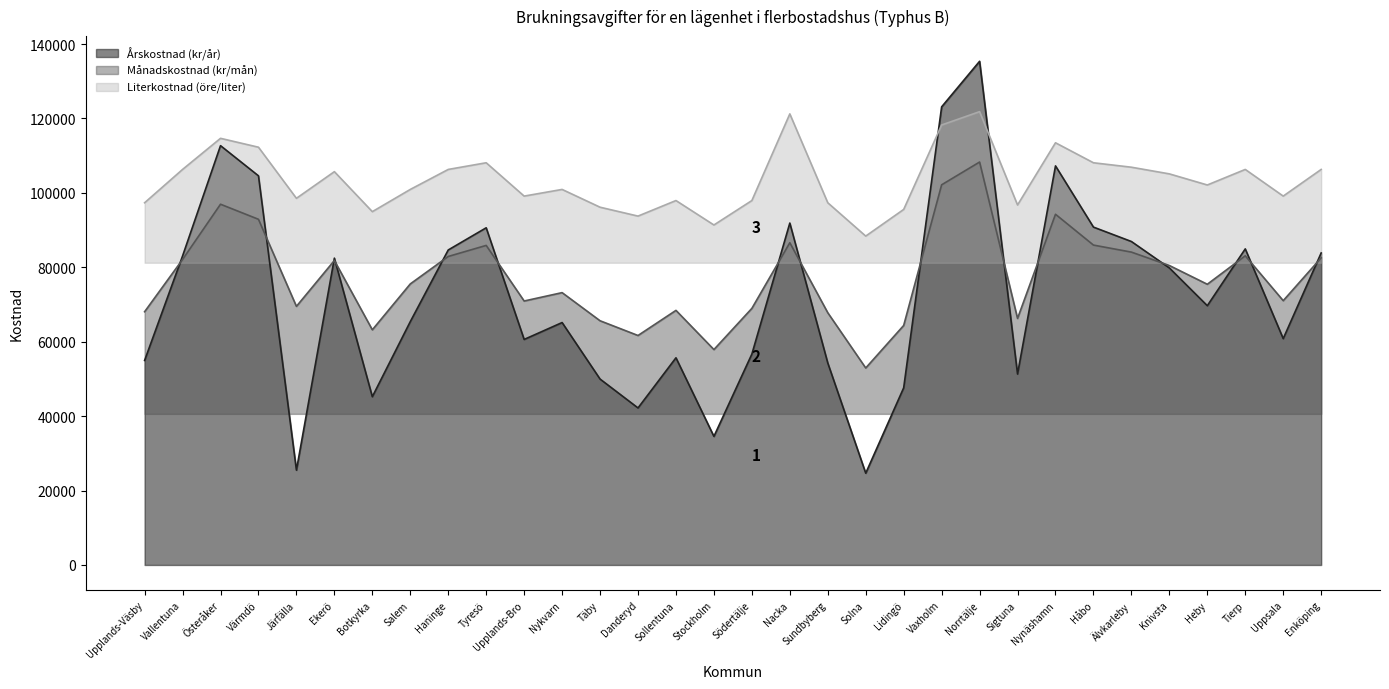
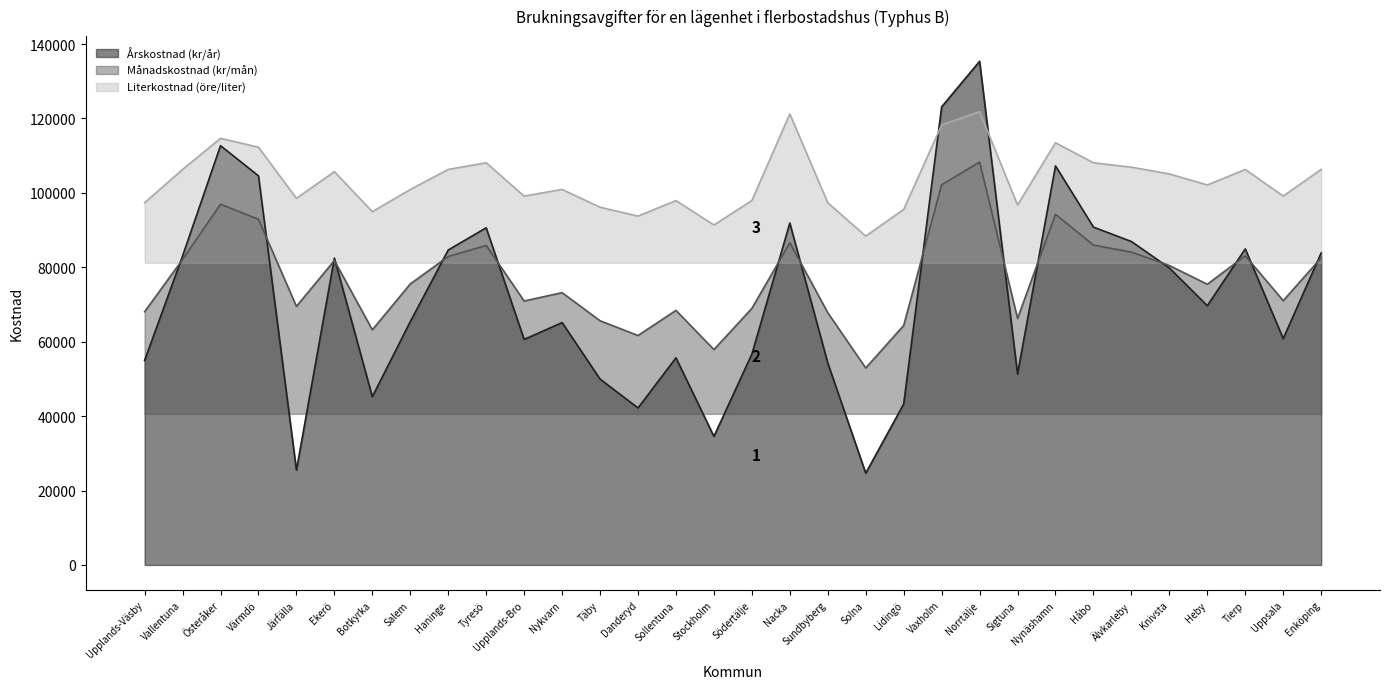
Årskostnad (kr/år), Lidingö: 48000 -> 43000
